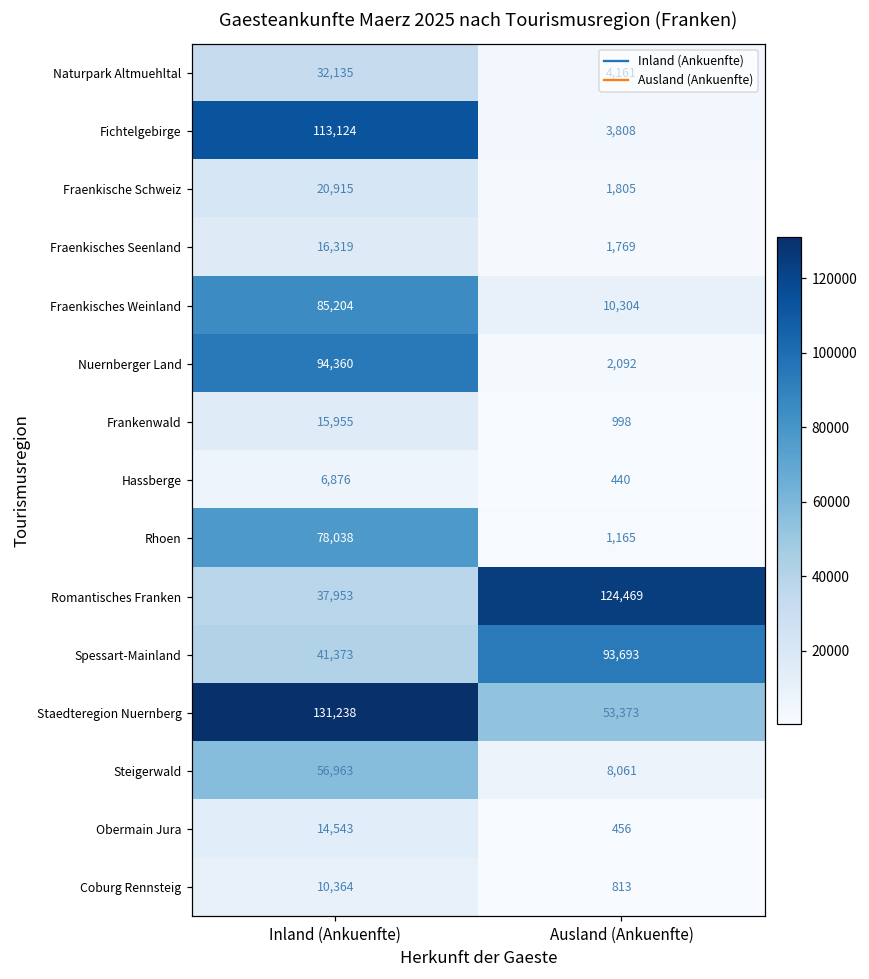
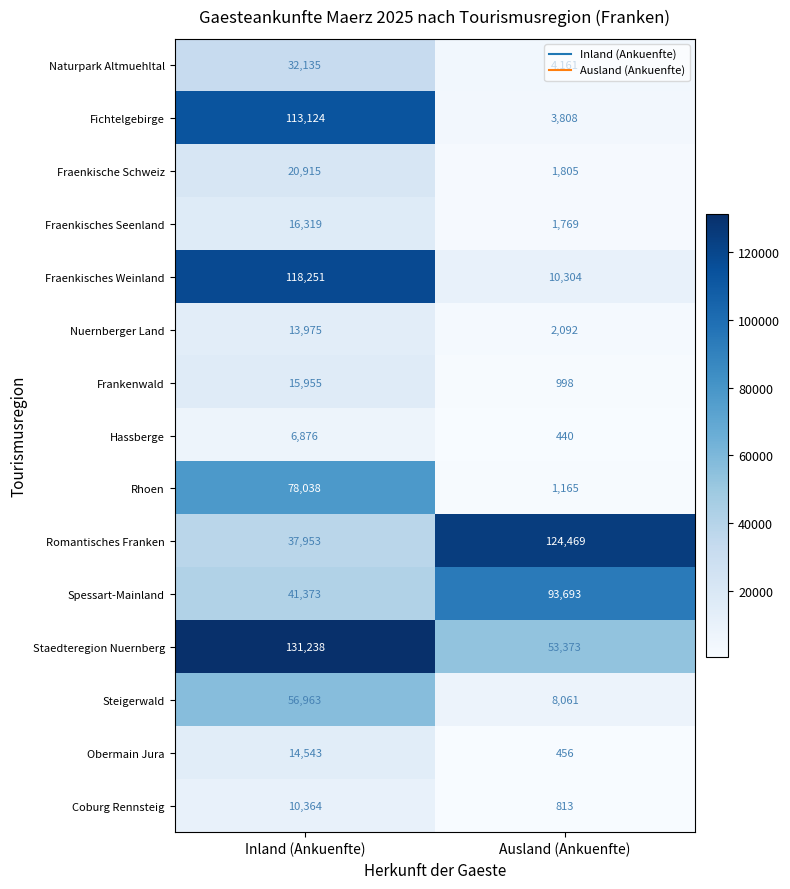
Fraenkisches Weinland, Inland (Ankuenfte): 85,204 -> 118,251
Nuernberger Land, Inland (Ankuenfte): 94,360 -> 13,975
